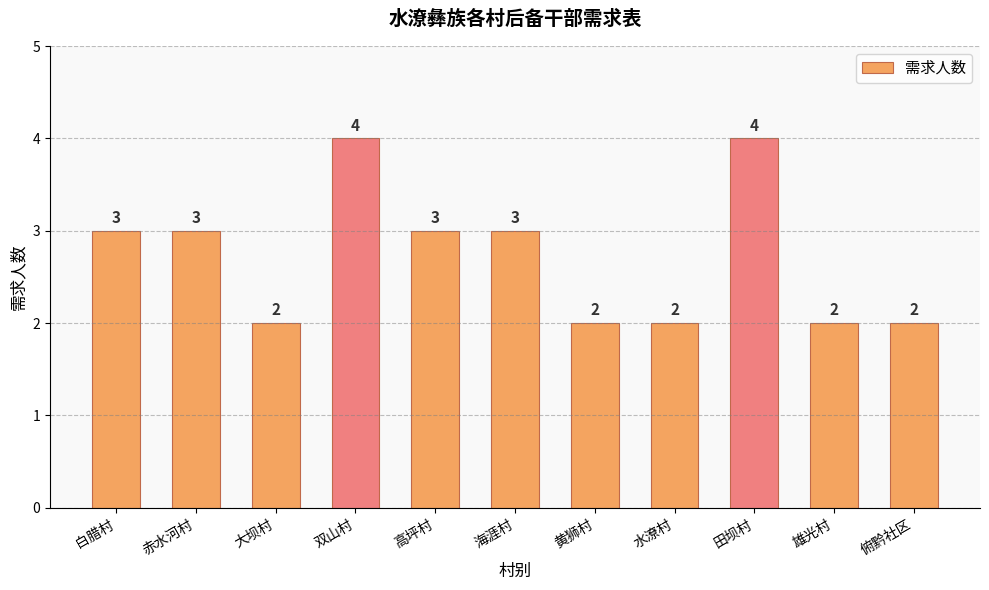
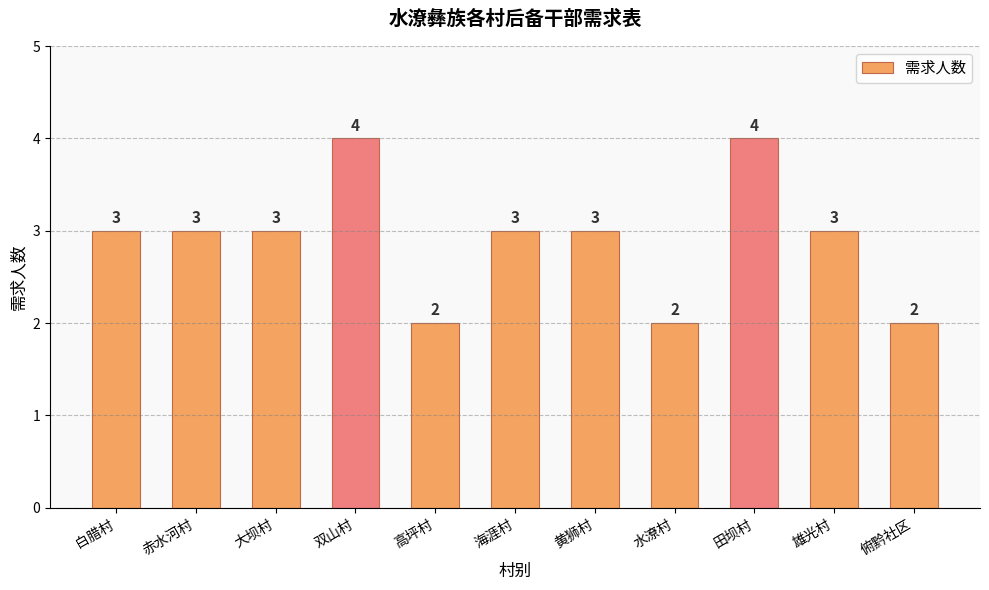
大坝村: 2 -> 3
高坪村: 3 -> 2
黄狮村: 2 -> 3
雄光村: 2 -> 3
